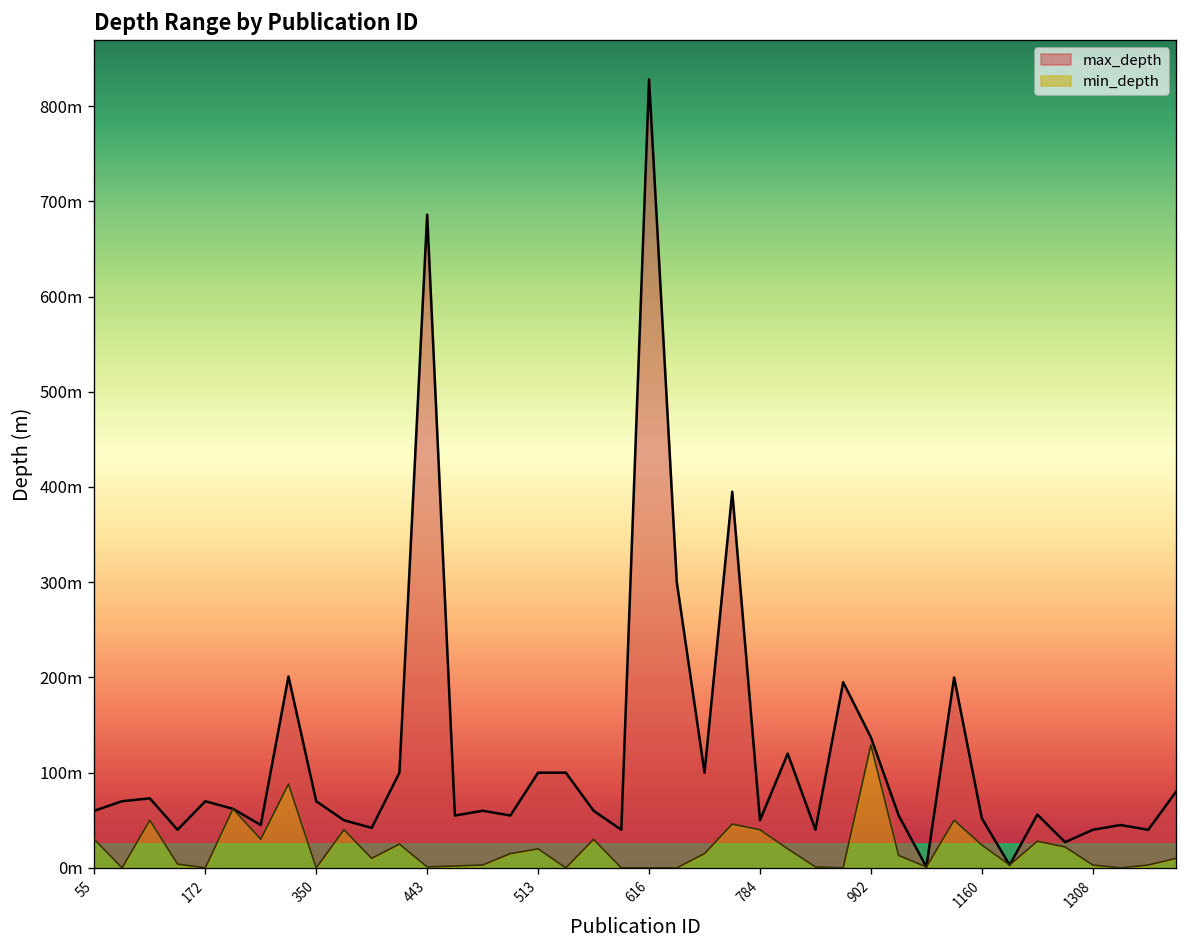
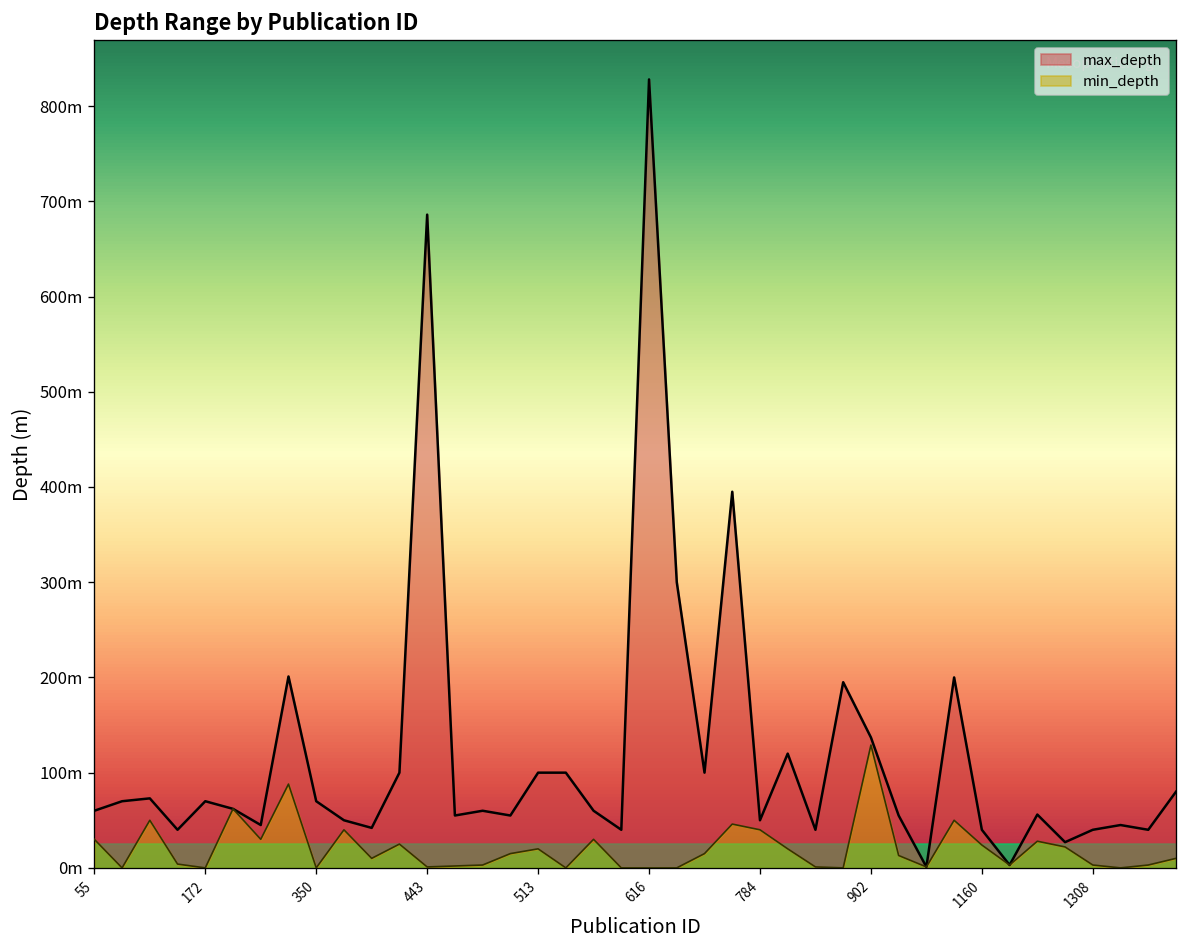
max_depth, 1160: 50m -> 40m
